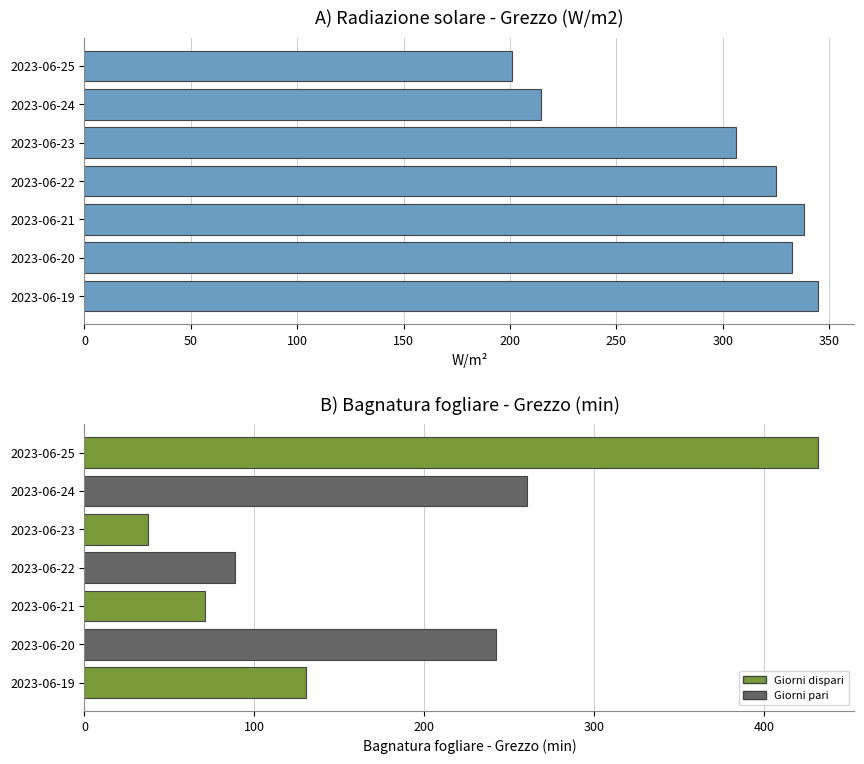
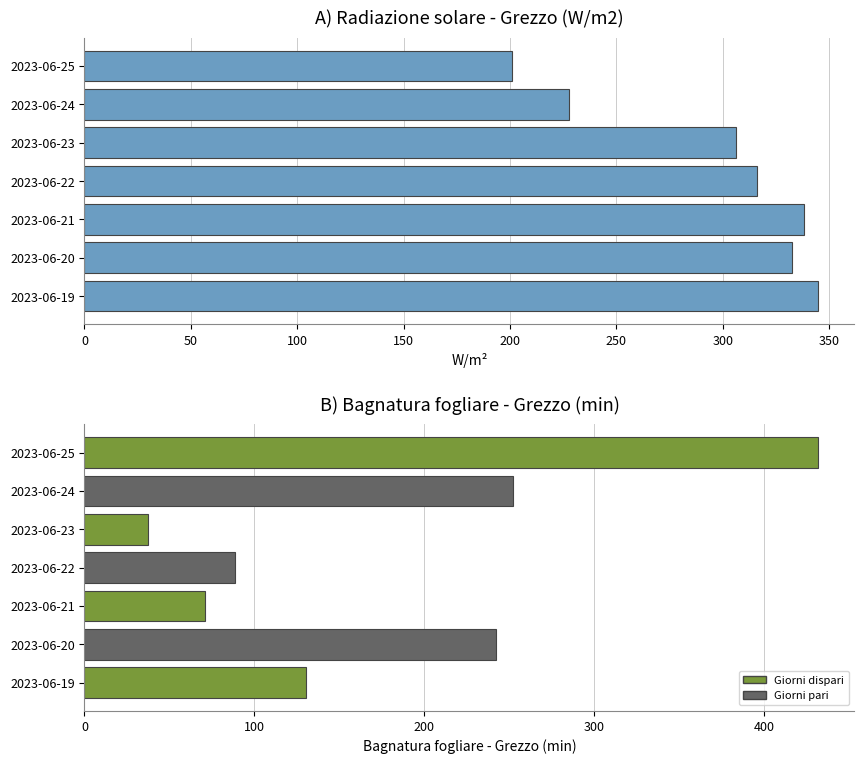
A) Radiazione solare - Grezzo (W/m2), 2023-06-24: 215 -> 228
A) Radiazione solare - Grezzo (W/m2), 2023-06-22: 325 -> 316
B) Bagnatura fogliare - Grezzo (min), 2023-06-24: 261 -> 252
